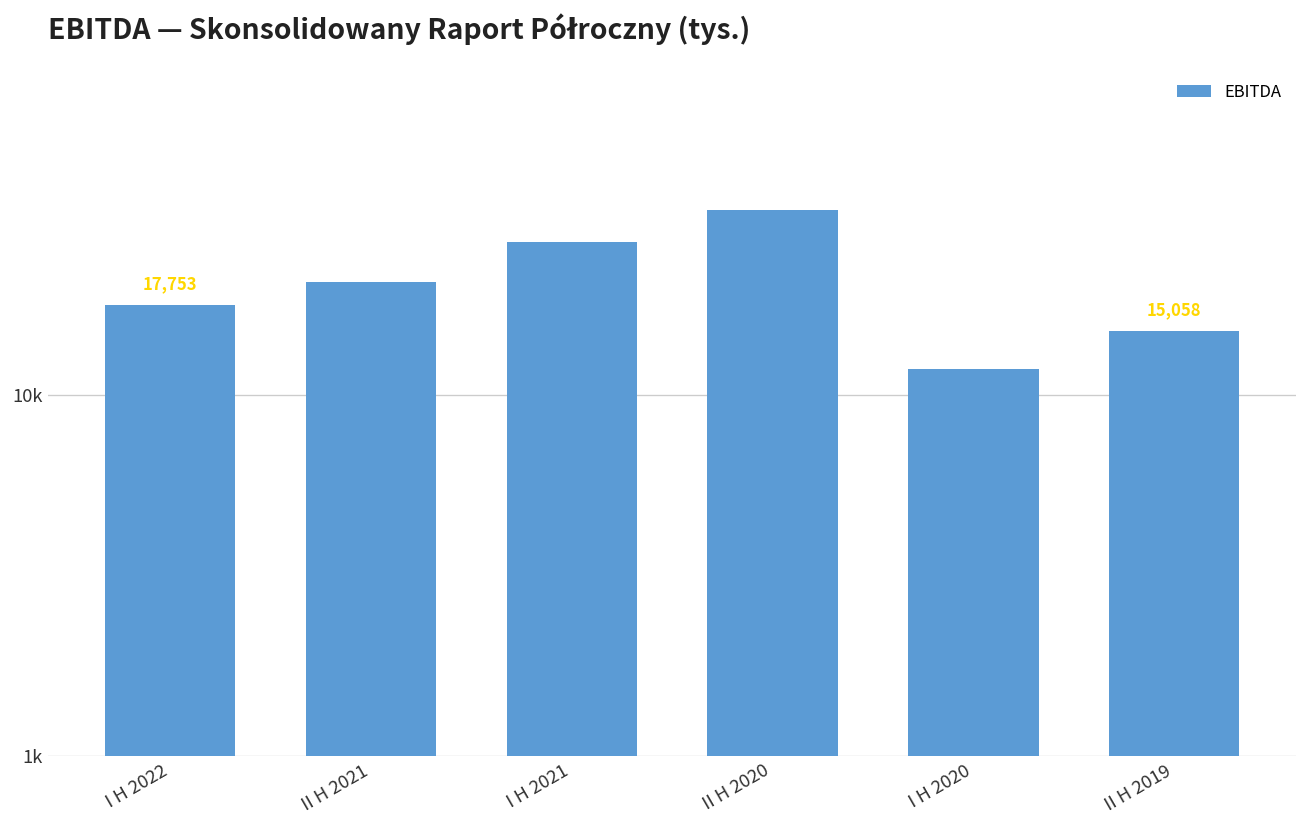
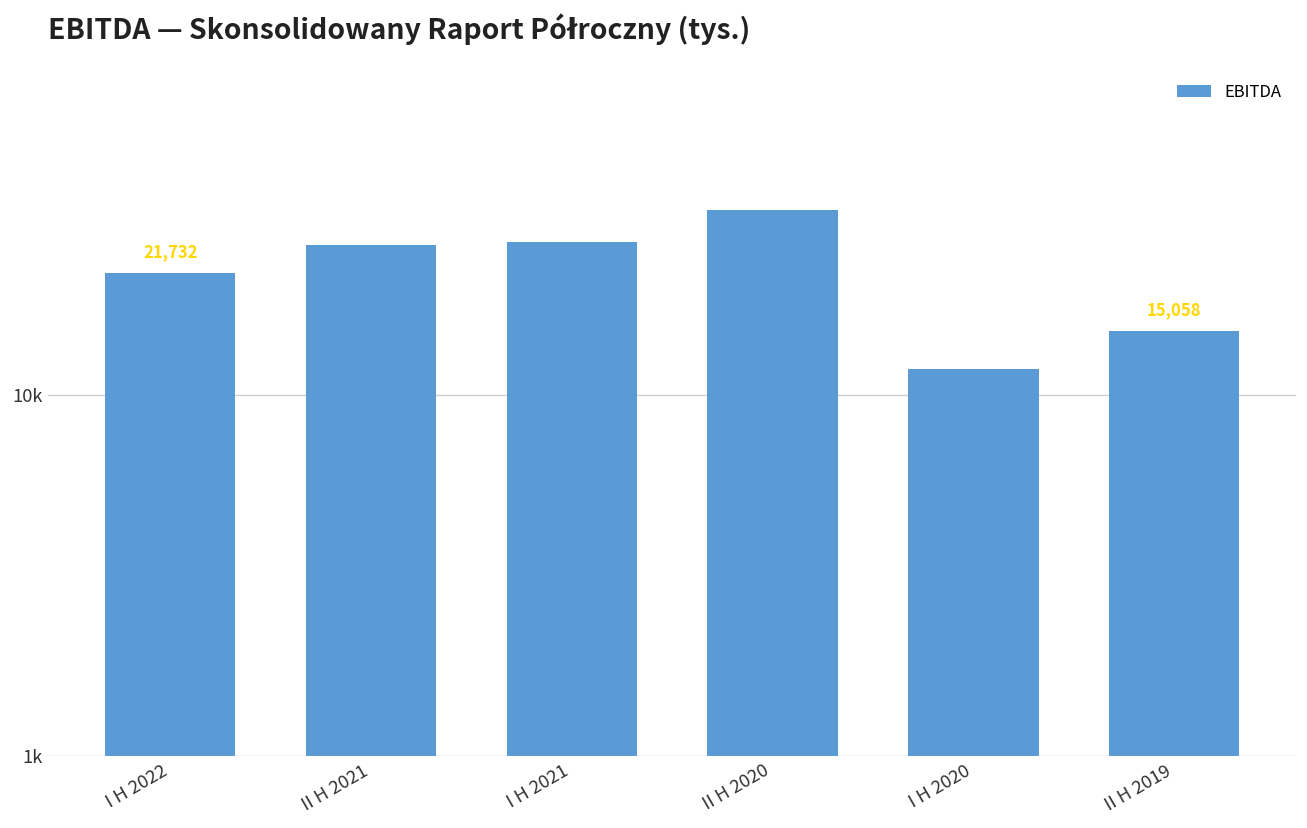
I H 2022: 17,753 -> 21,732
II H 2021: 21000 -> 26000
